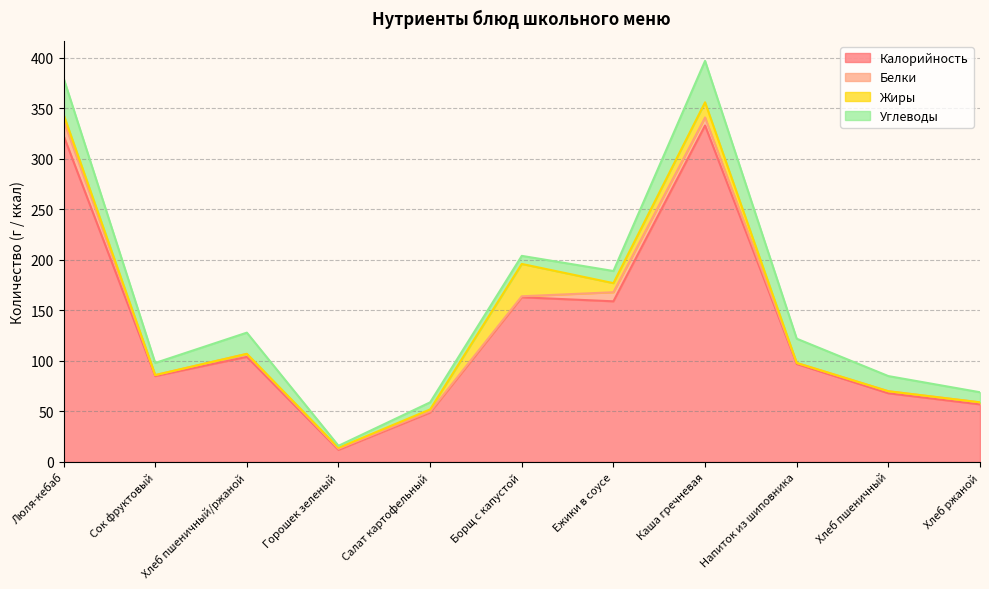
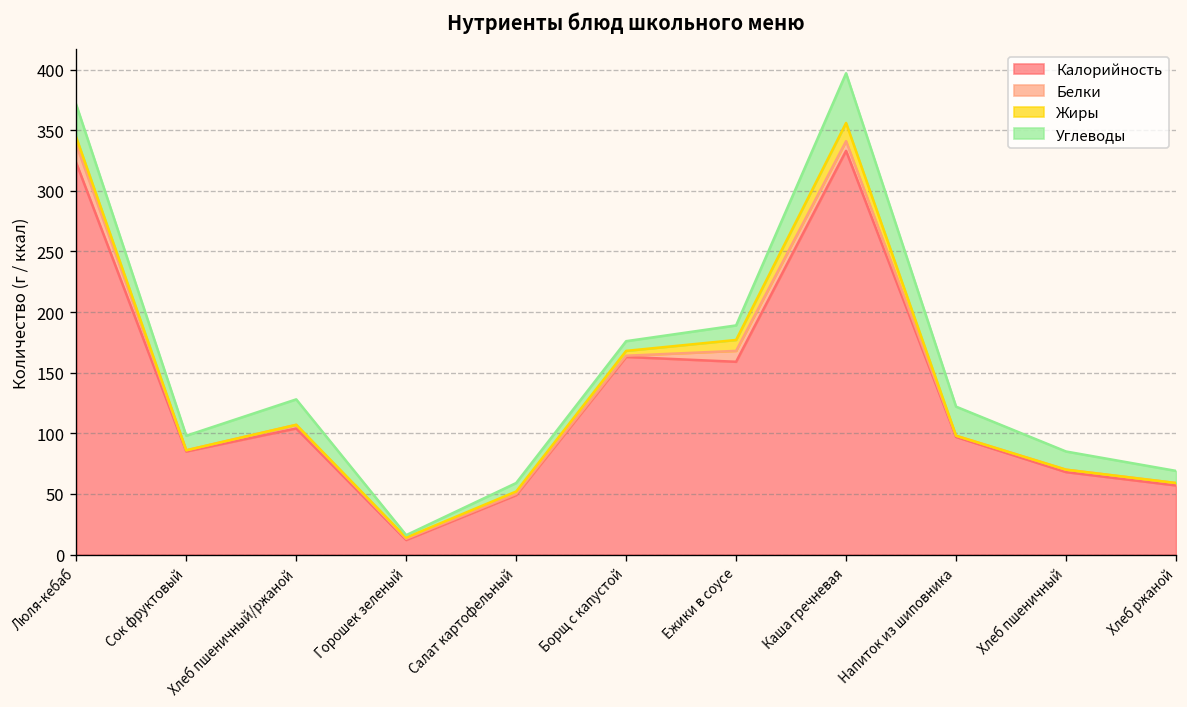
Углеводы, Люля-кебаб: 36 -> 27
Жиры, Борщ с капустой: 32 -> 4
